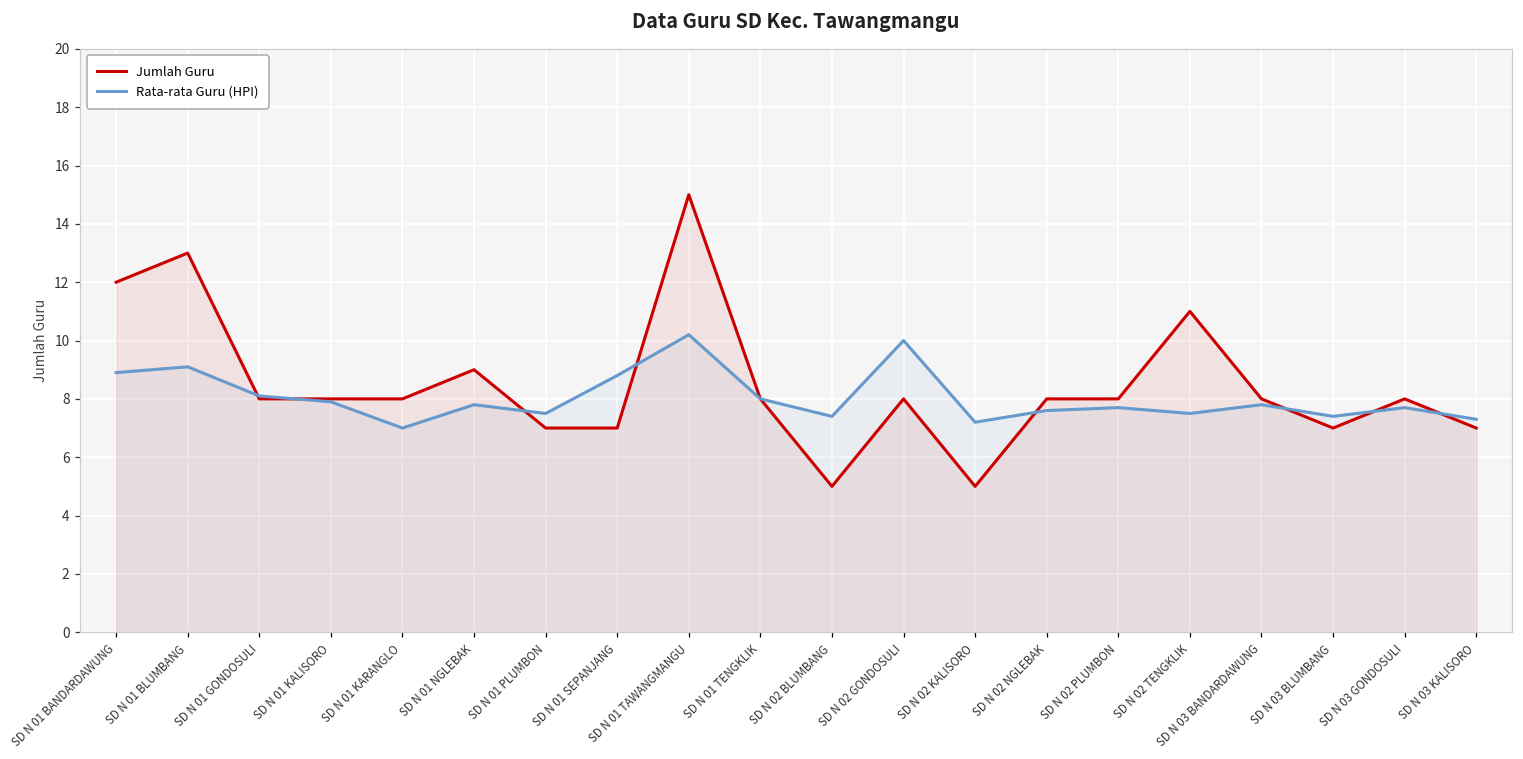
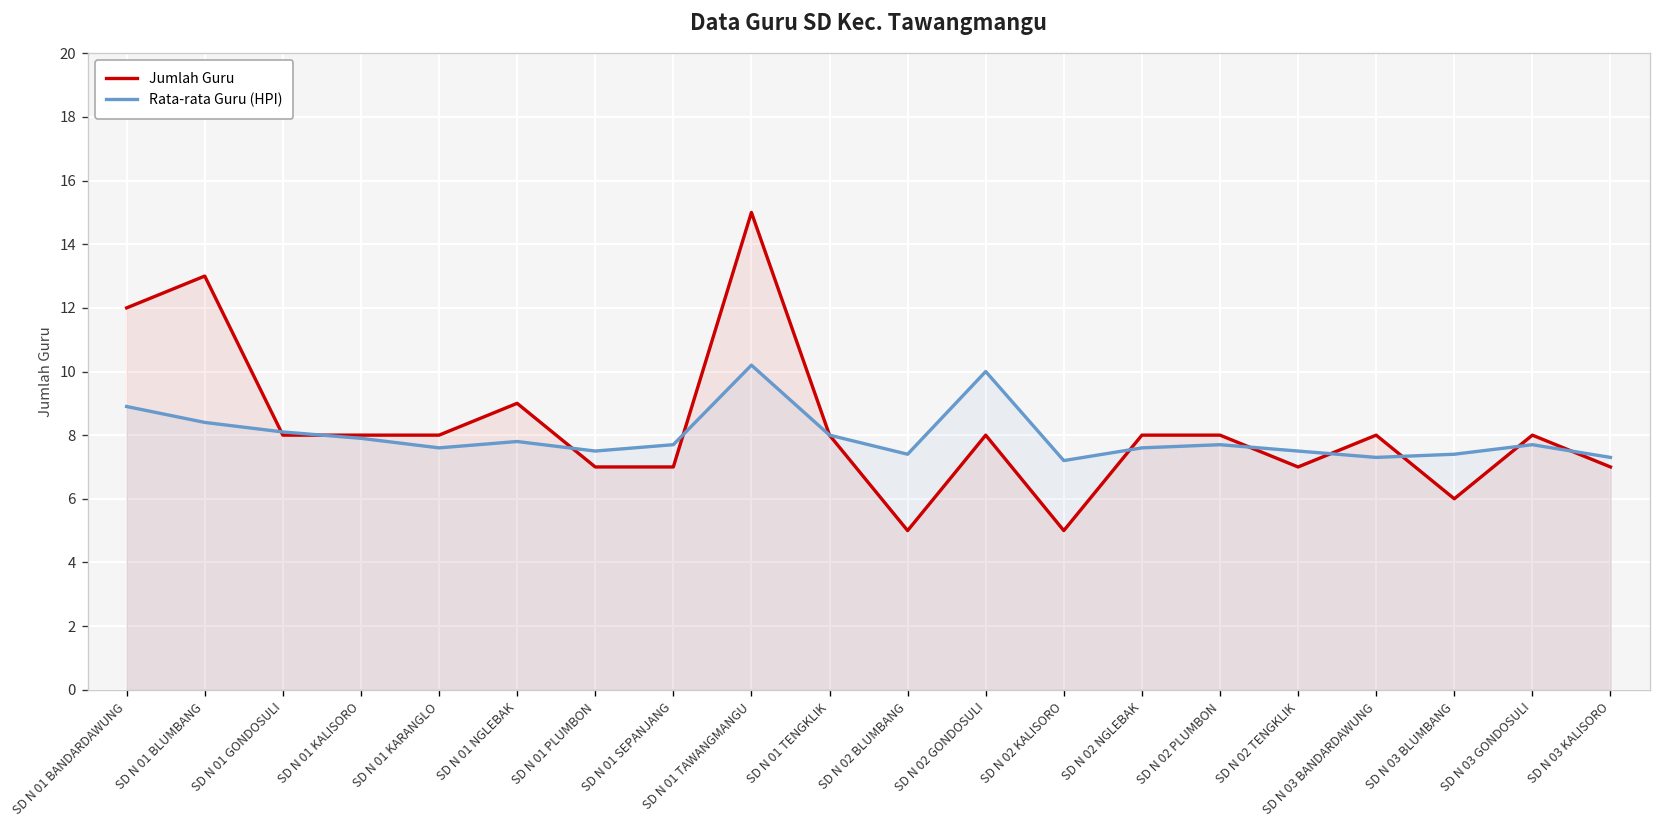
Rata-rata Guru (HPI), SD N 01 BLUMBANG: 9.1 -> 8.4
Rata-rata Guru (HPI), SD N 01 KARANGLO: 7.0 -> 7.6
Rata-rata Guru (HPI), SD N 01 SEPANJANG: 8.8 -> 7.7
Jumlah Guru, SD N 02 TENGKLIK: 11 -> 7
Rata-rata Guru (HPI), SD N 03 BANDARDAWUNG: 7.8 -> 7.3
Jumlah Guru, SD N 03 BLUMBANG: 7 -> 6
